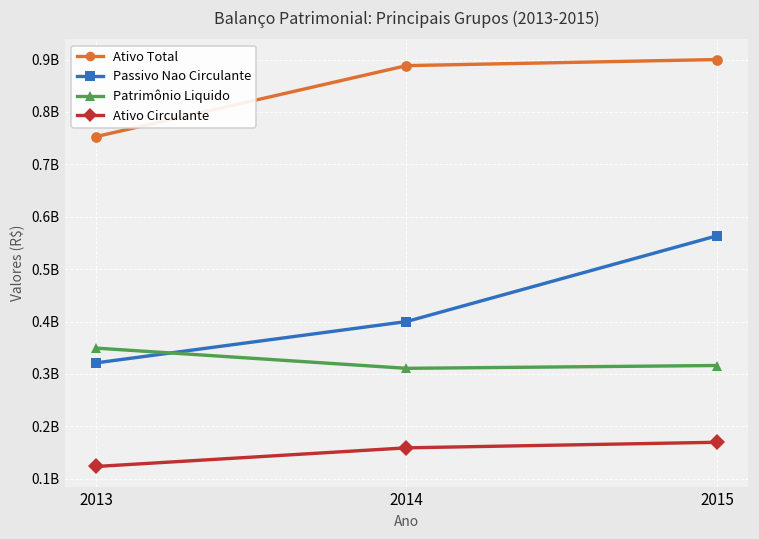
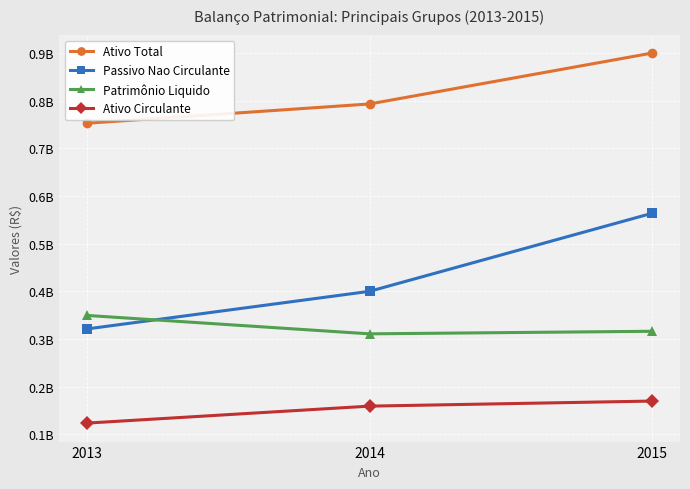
Ativo Total, 2014: 890000000 -> 790000000
